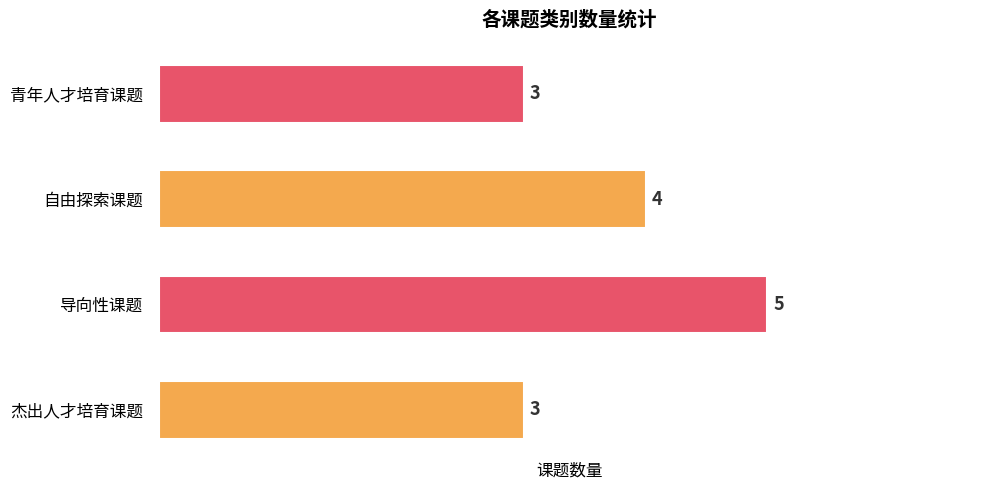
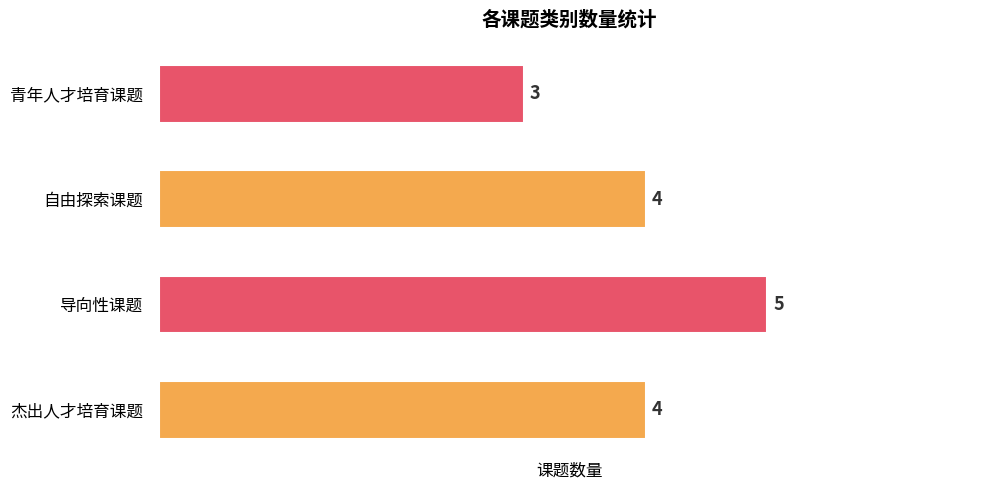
杰出人才培育课题: 3 -> 4
